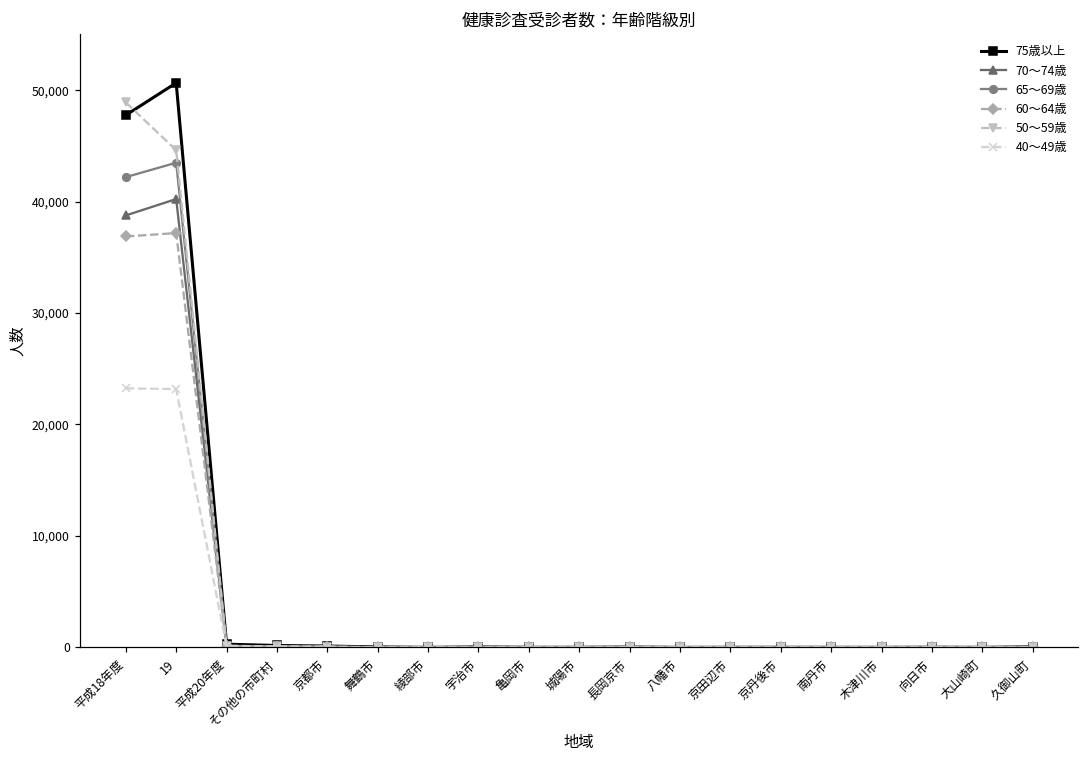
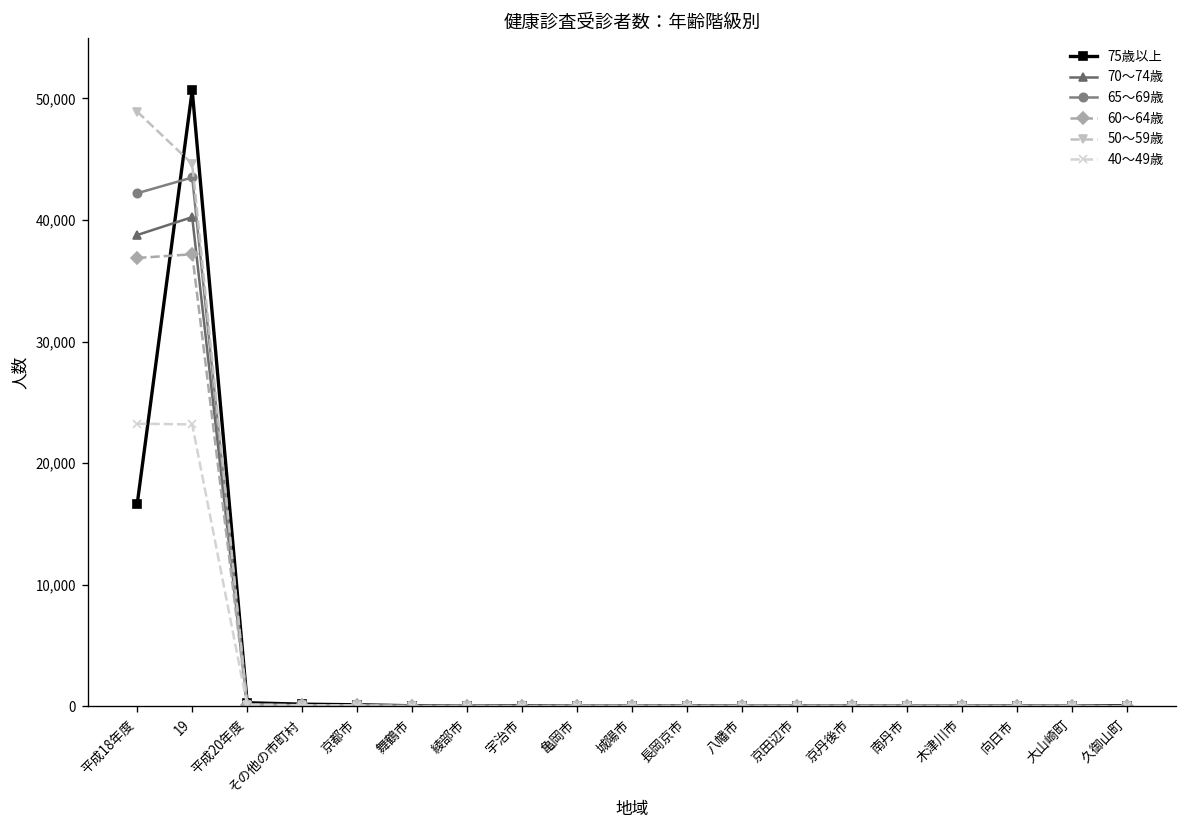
75歳以上, 平成18年度: 47,800 -> 16,700
